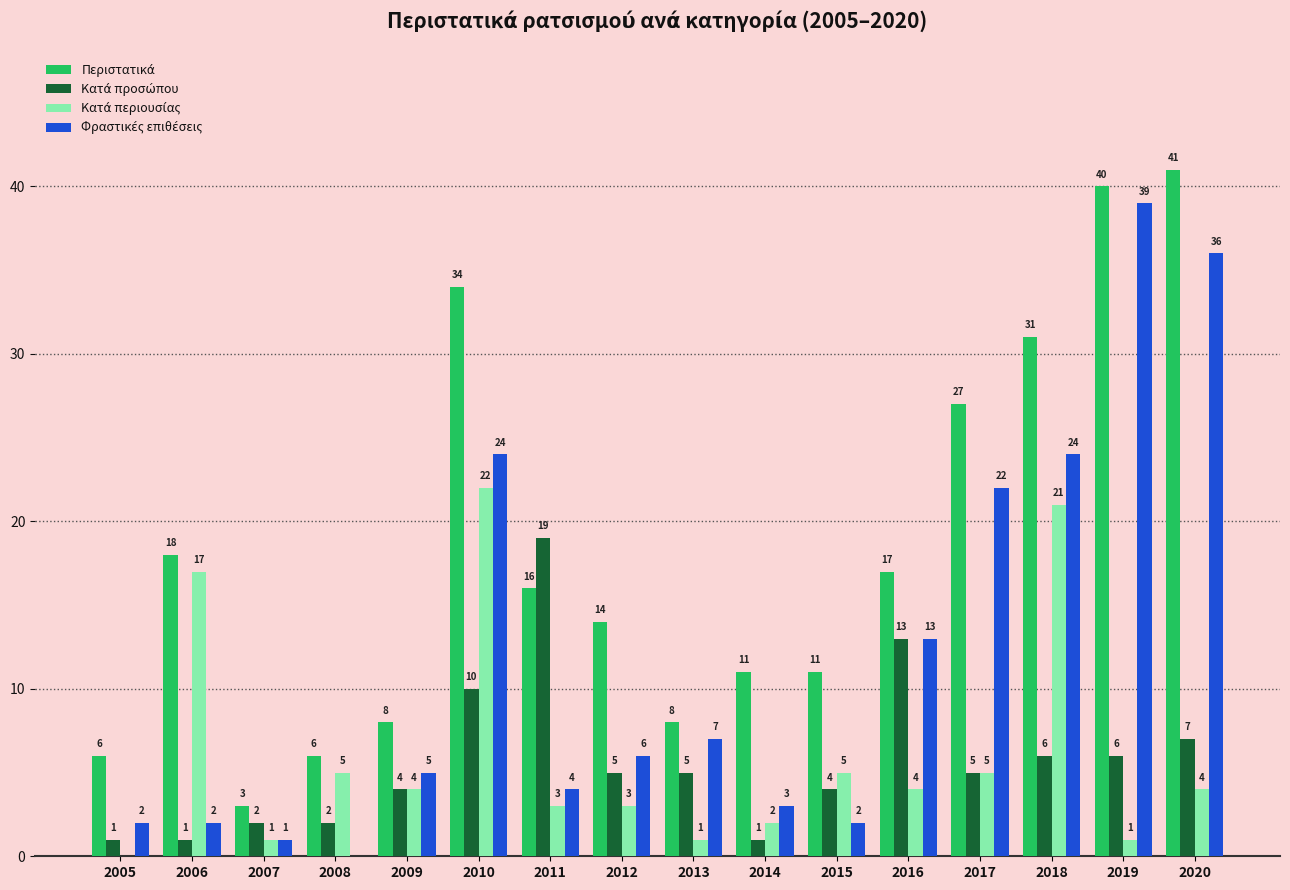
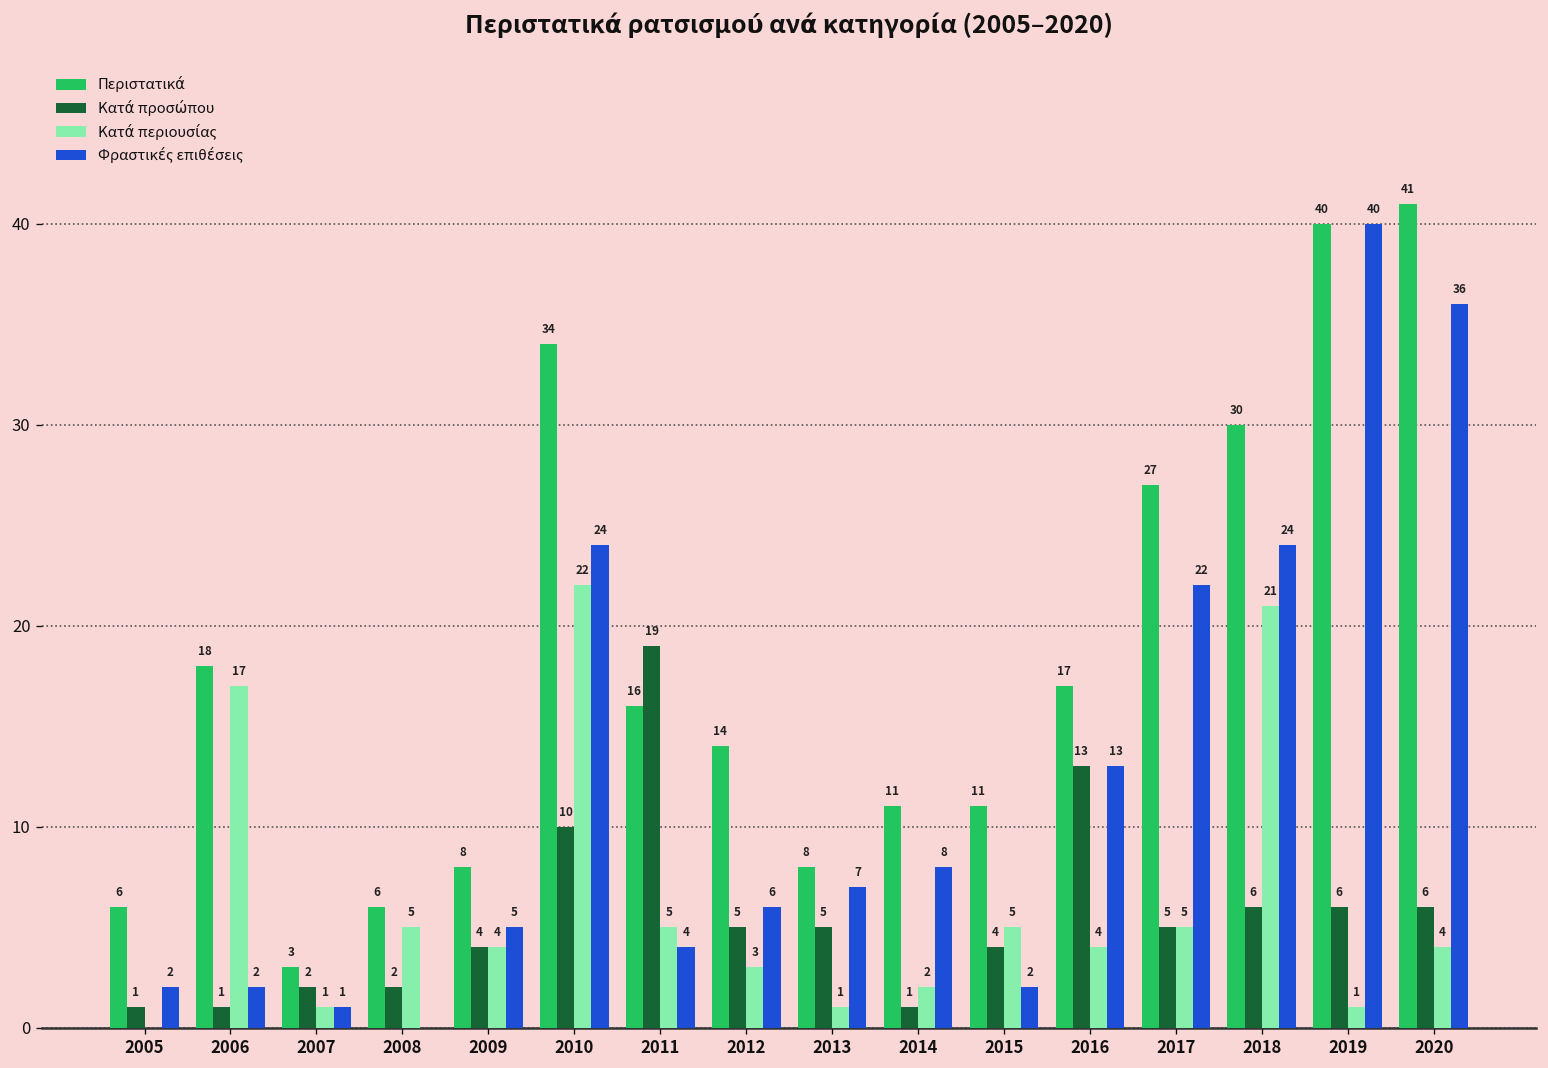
Κατά περιουσίας, 2011: 3 -> 5
Φραστικές επιθέσεις, 2014: 3 -> 8
Περιστατικά, 2018: 31 -> 30
Φραστικές επιθέσεις, 2019: 39 -> 40
Κατά προσώπου, 2020: 7 -> 6
